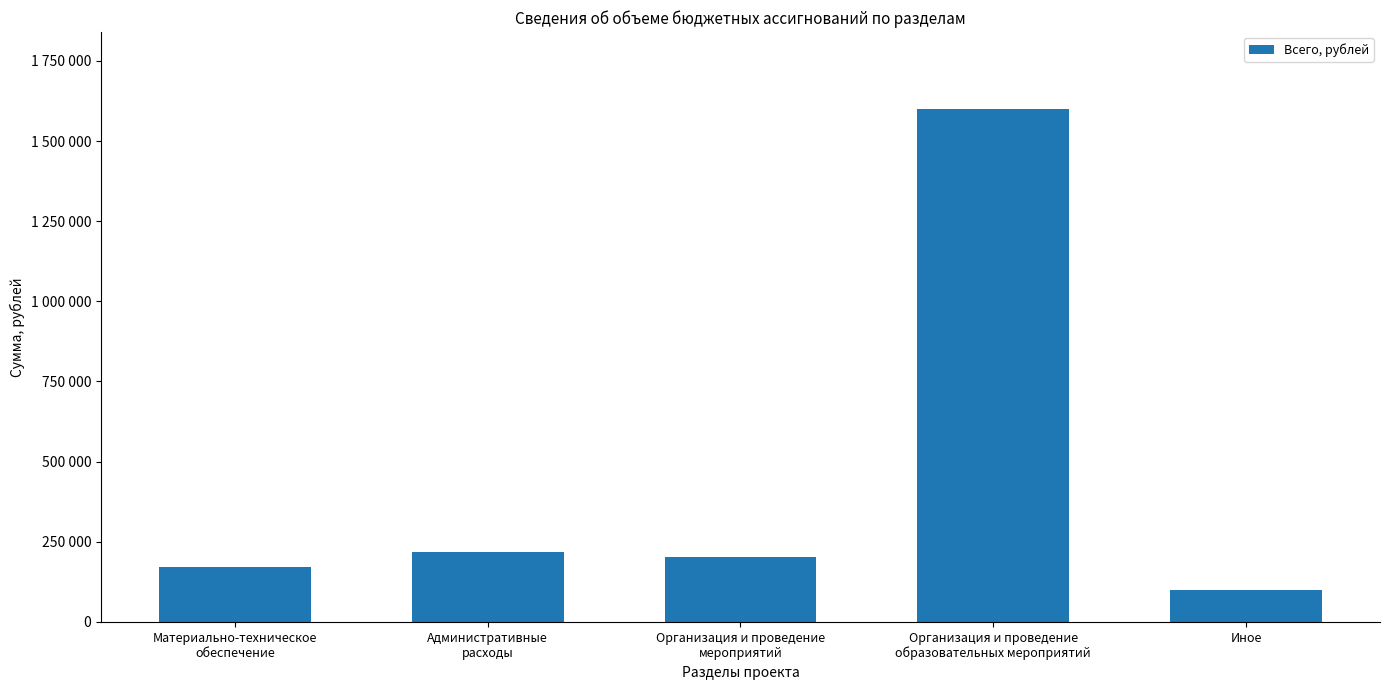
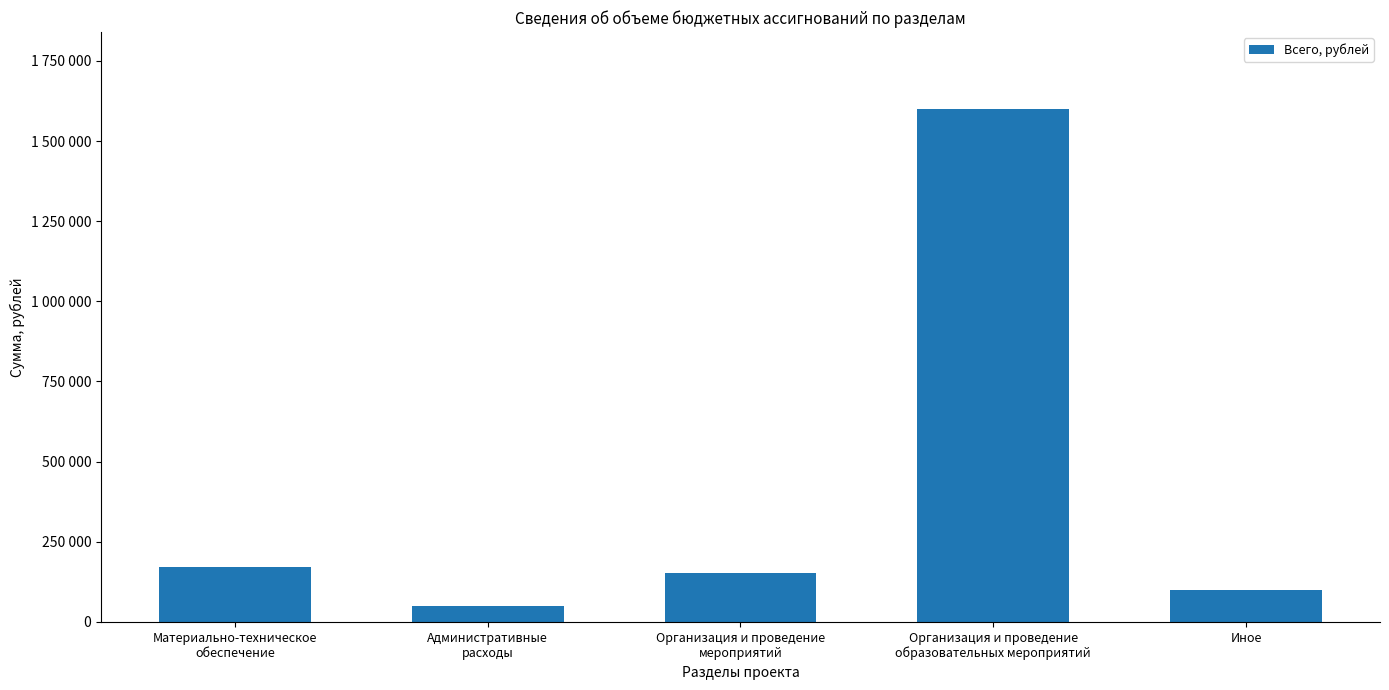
Административные расходы: 220000 -> 50000
Организация и проведение мероприятий: 200000 -> 150000
